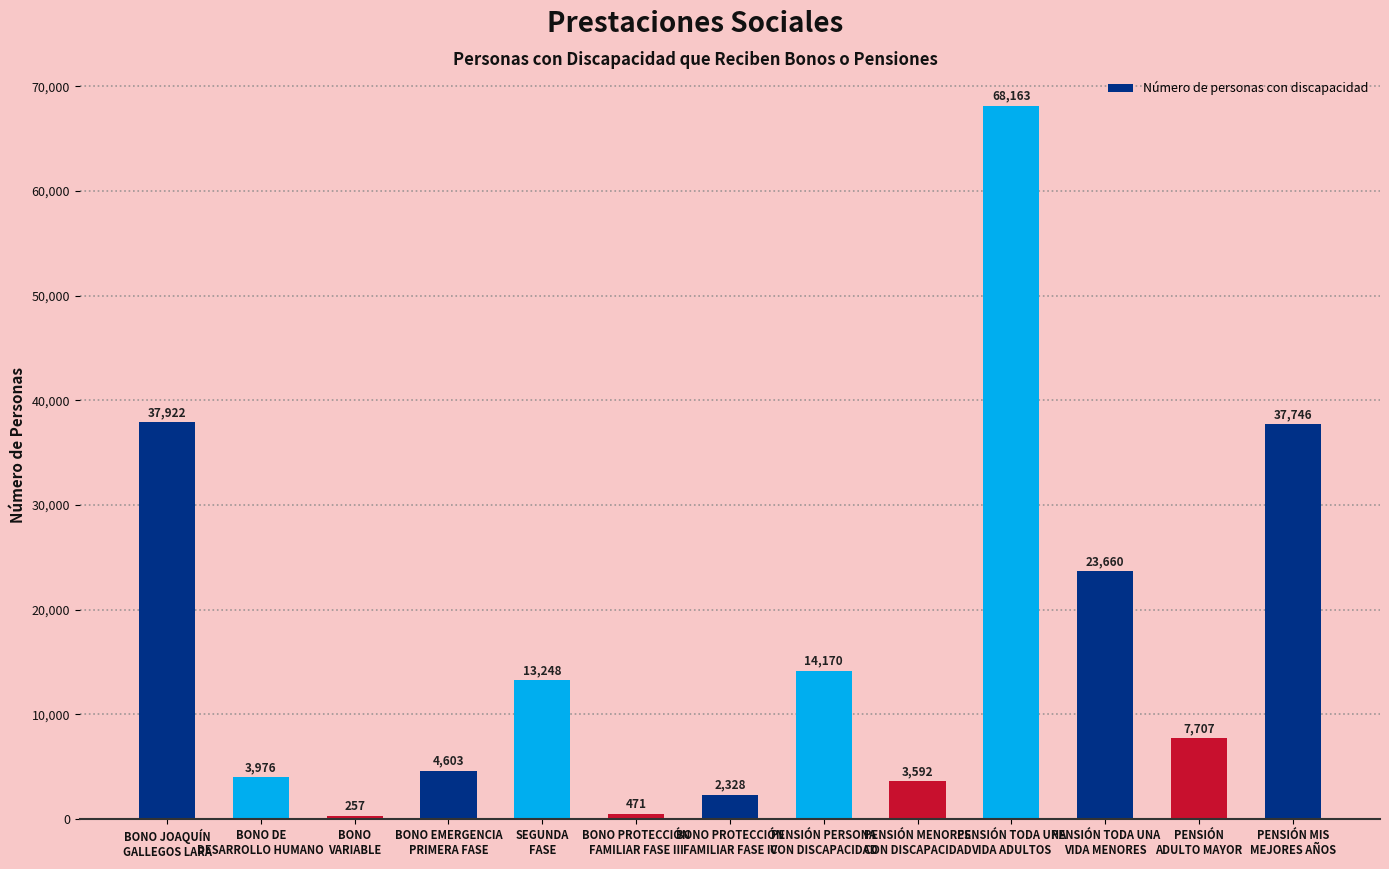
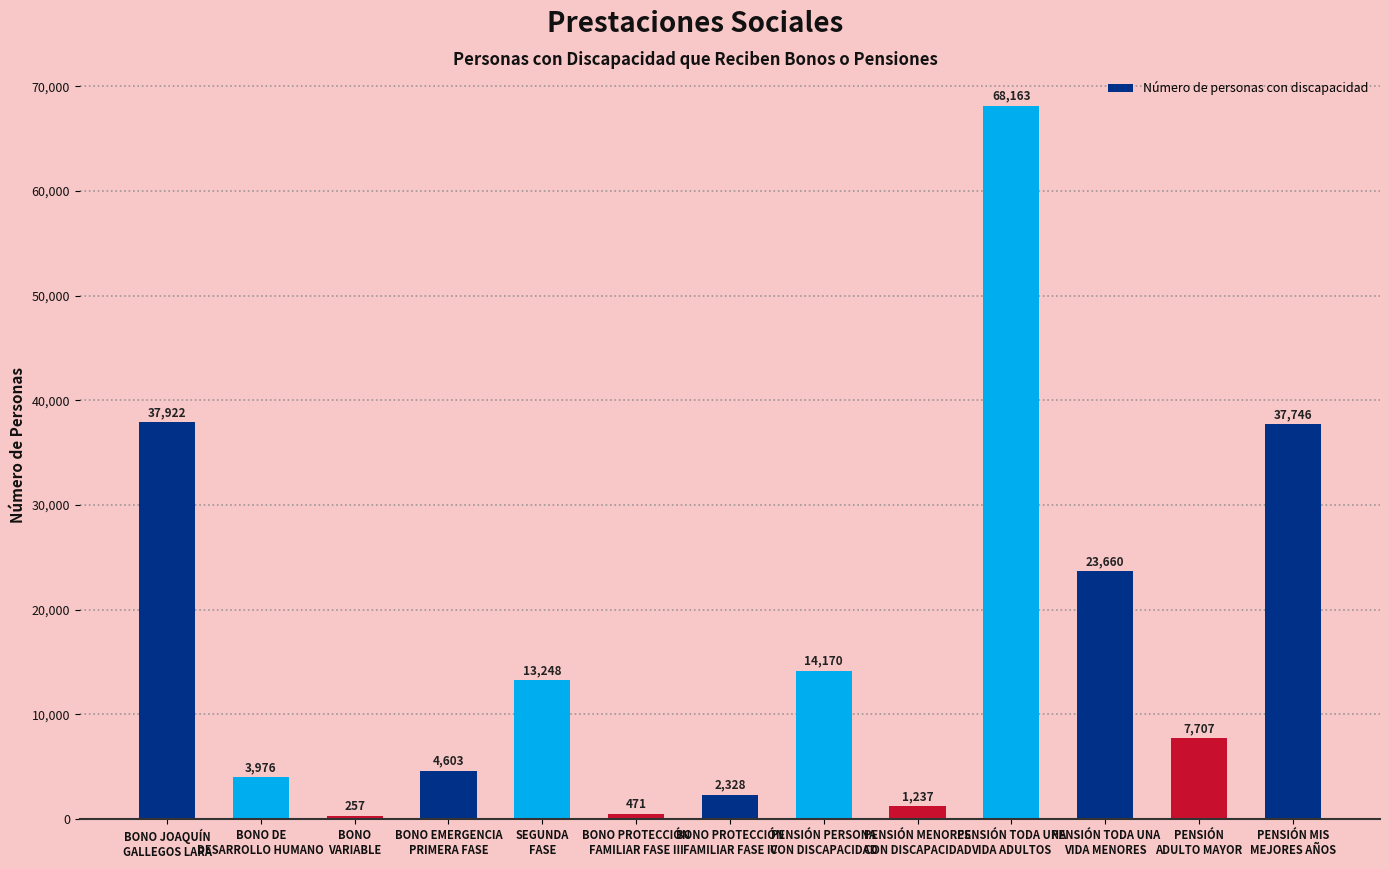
PENSIÓN MENORES CON DISCAPACIDAD: 3,592 -> 1,237
